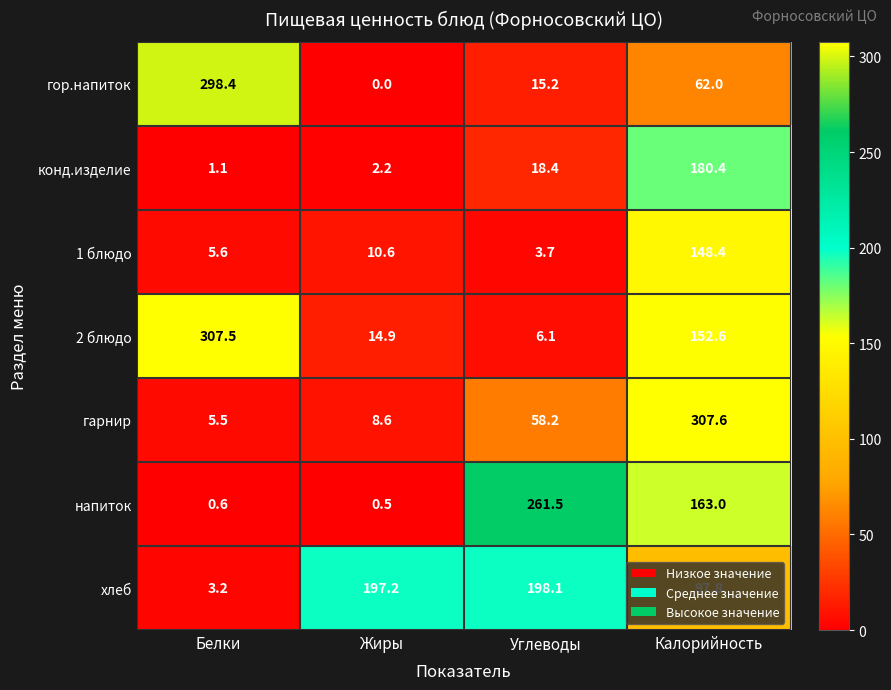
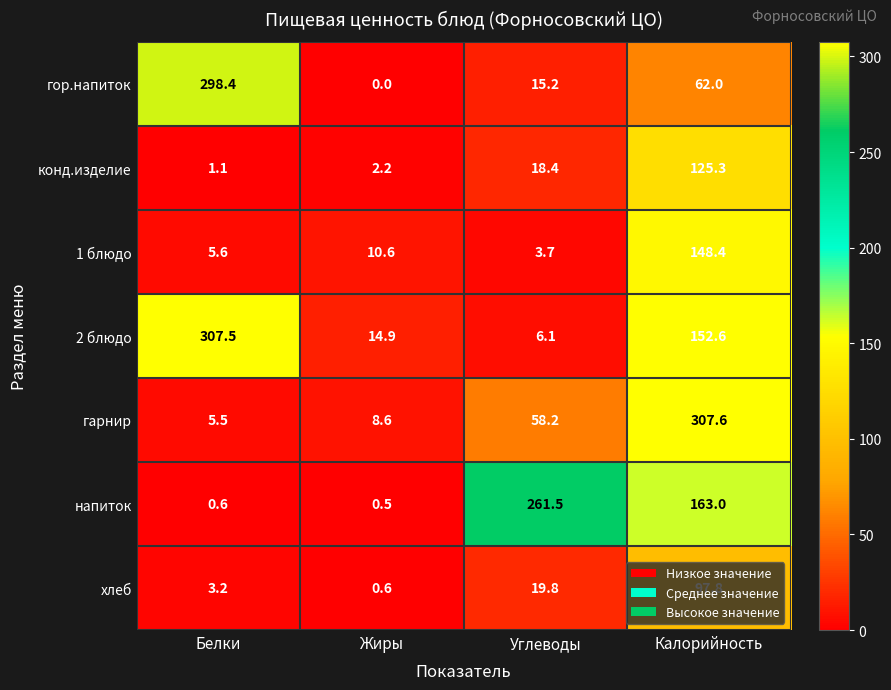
конд.изделие, Калорийность: 180.4 -> 125.3
хлеб, Жиры: 197.2 -> 0.6
хлеб, Углеводы: 198.1 -> 19.8
